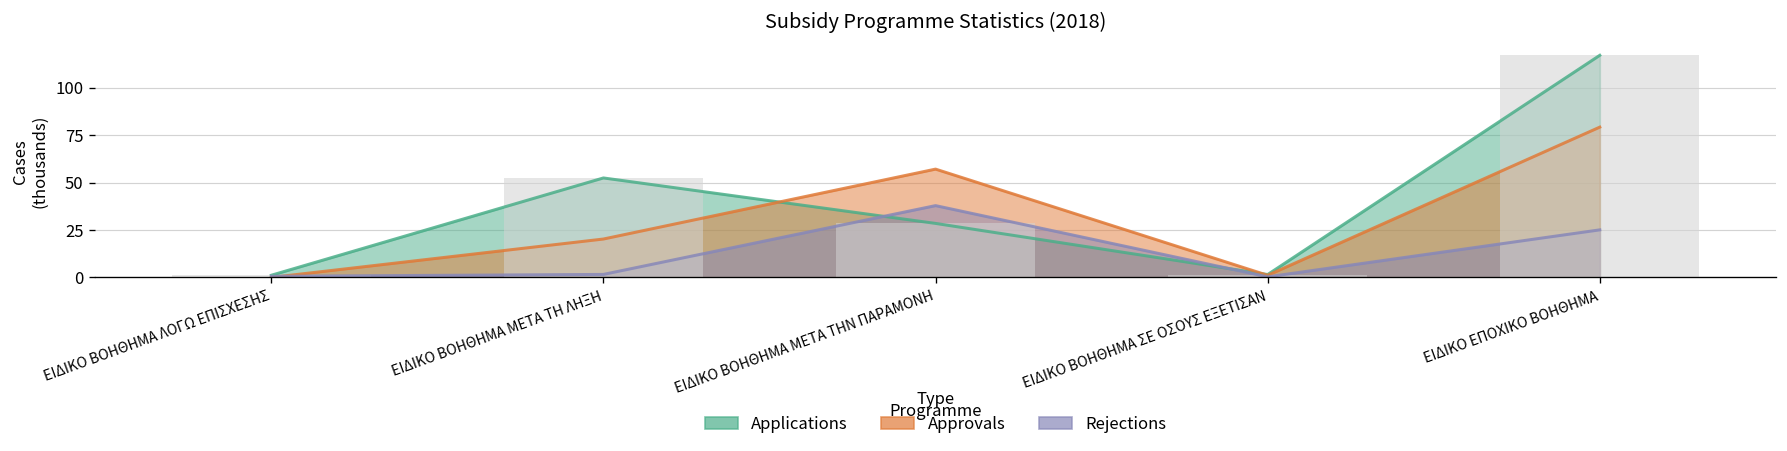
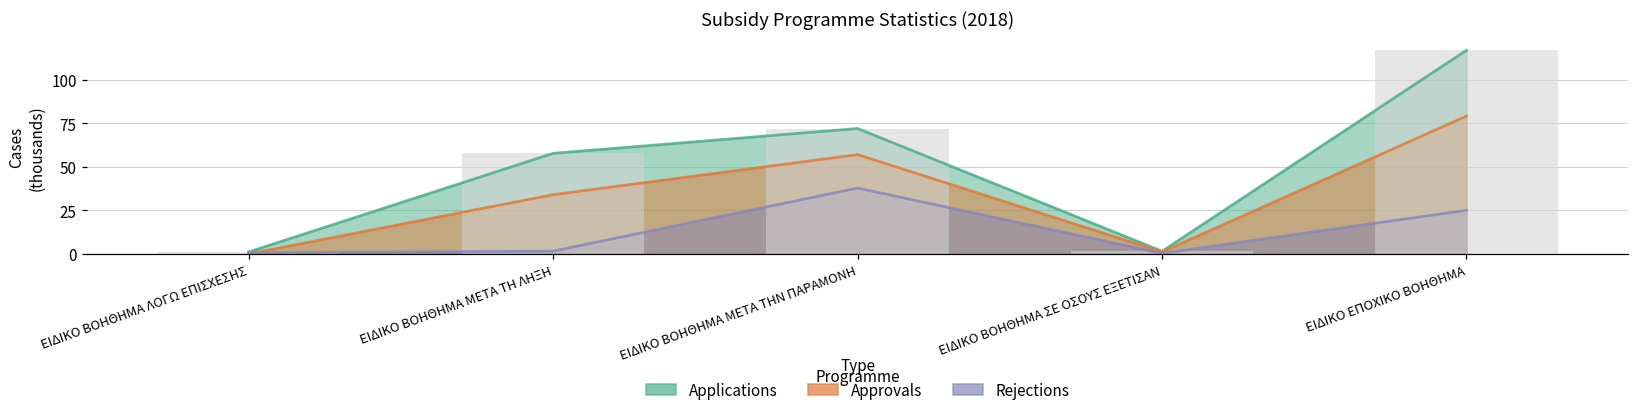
Applications, ΕΙΔΙΚΟ ΒΟΗΘΗΜΑ ΜΕΤΑ ΤΗ ΛΗΞΗ: 52 -> 58
Approvals, ΕΙΔΙΚΟ ΒΟΗΘΗΜΑ ΜΕΤΑ ΤΗ ΛΗΞΗ: 20 -> 34
Applications, ΕΙΔΙΚΟ ΒΟΗΘΗΜΑ ΜΕΤΑ ΤΗΝ ΠΑΡΑΜΟΝΗ: 28 -> 72
